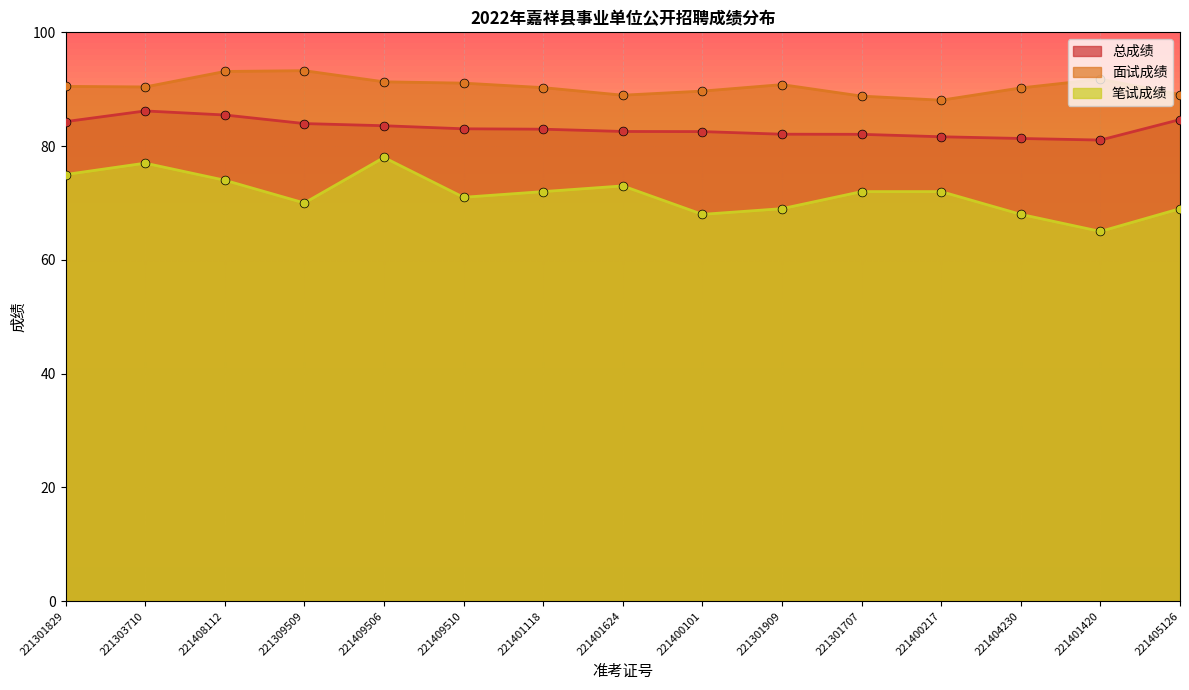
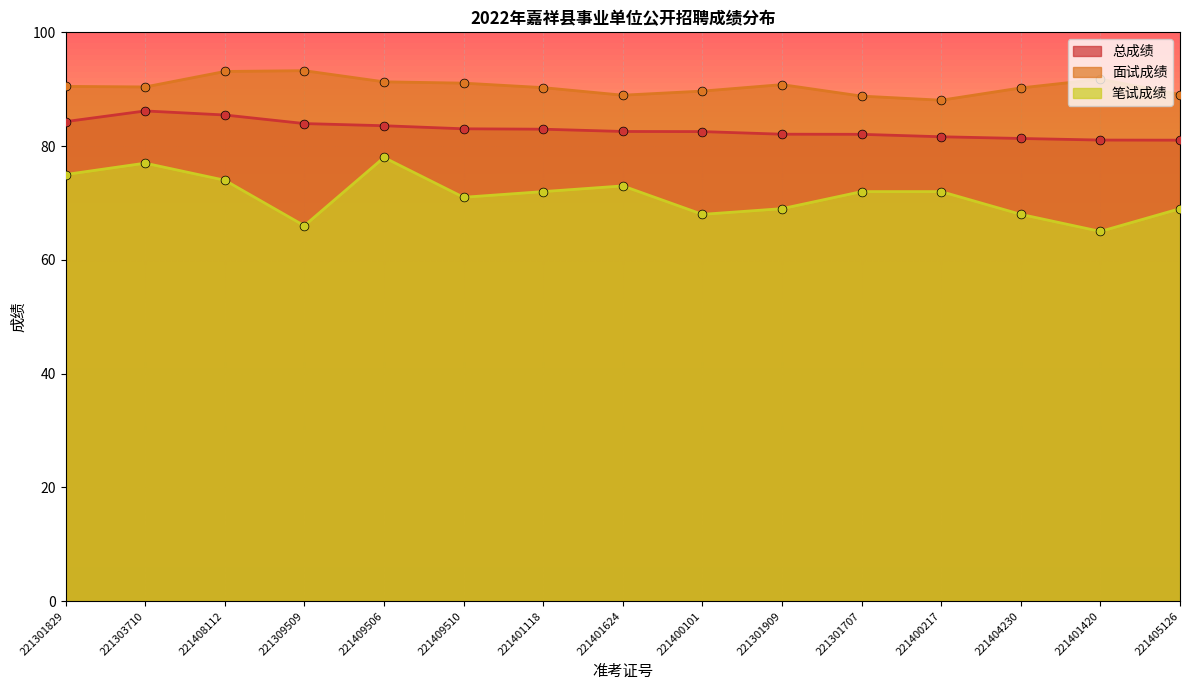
笔试成绩, 221309509: 70 -> 66
总成绩, 221405126: 85 -> 81
